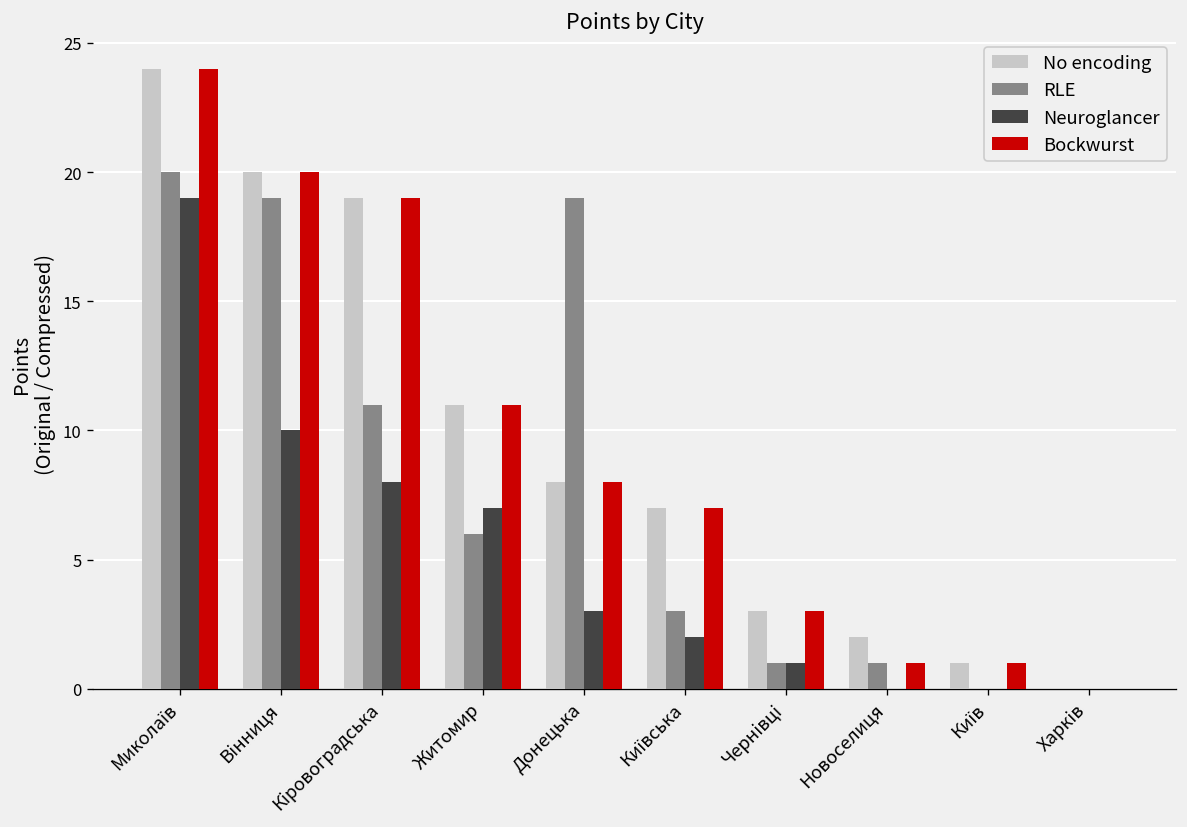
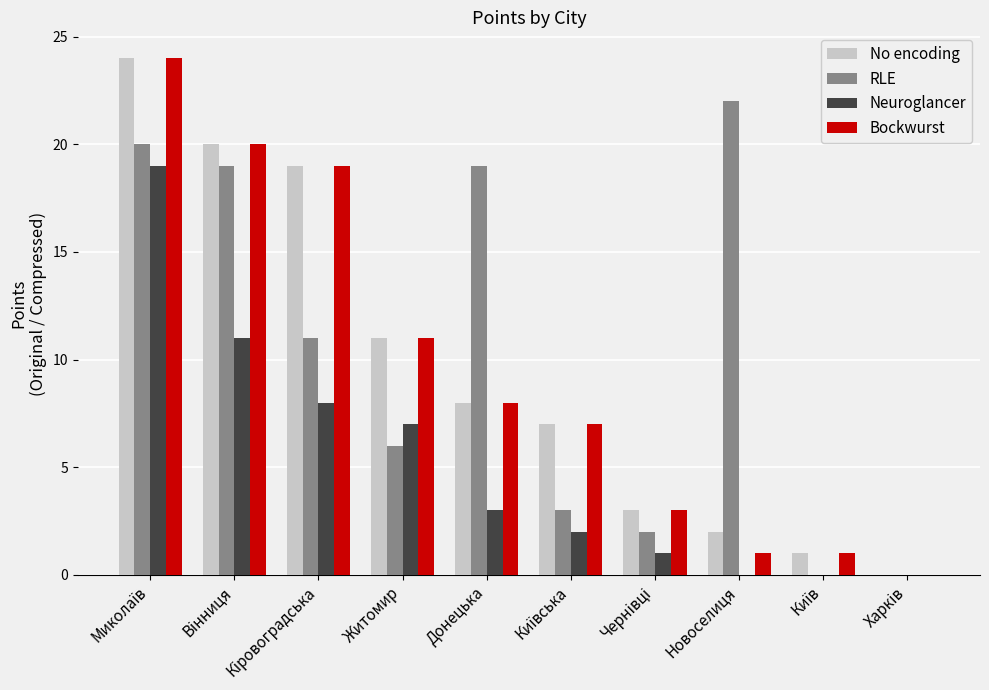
Neuroglancer, Вінниця: 10 -> 11
RLE, Чернівці: 1 -> 2
RLE, Новоселиця: 1 -> 22
